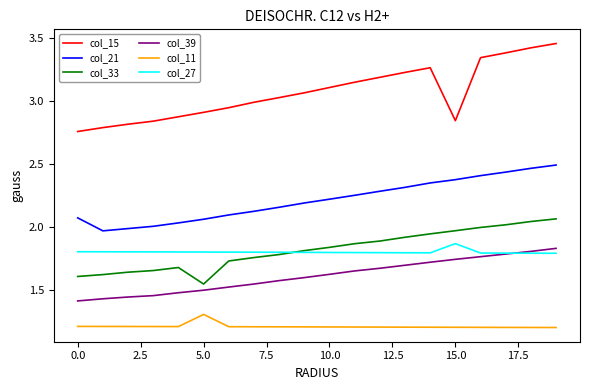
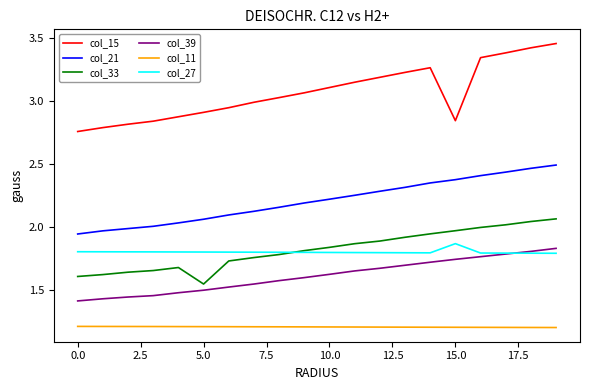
col_21, 0.0: 2.07 -> 1.94
col_11, 5.0: 1.30 -> 1.21
